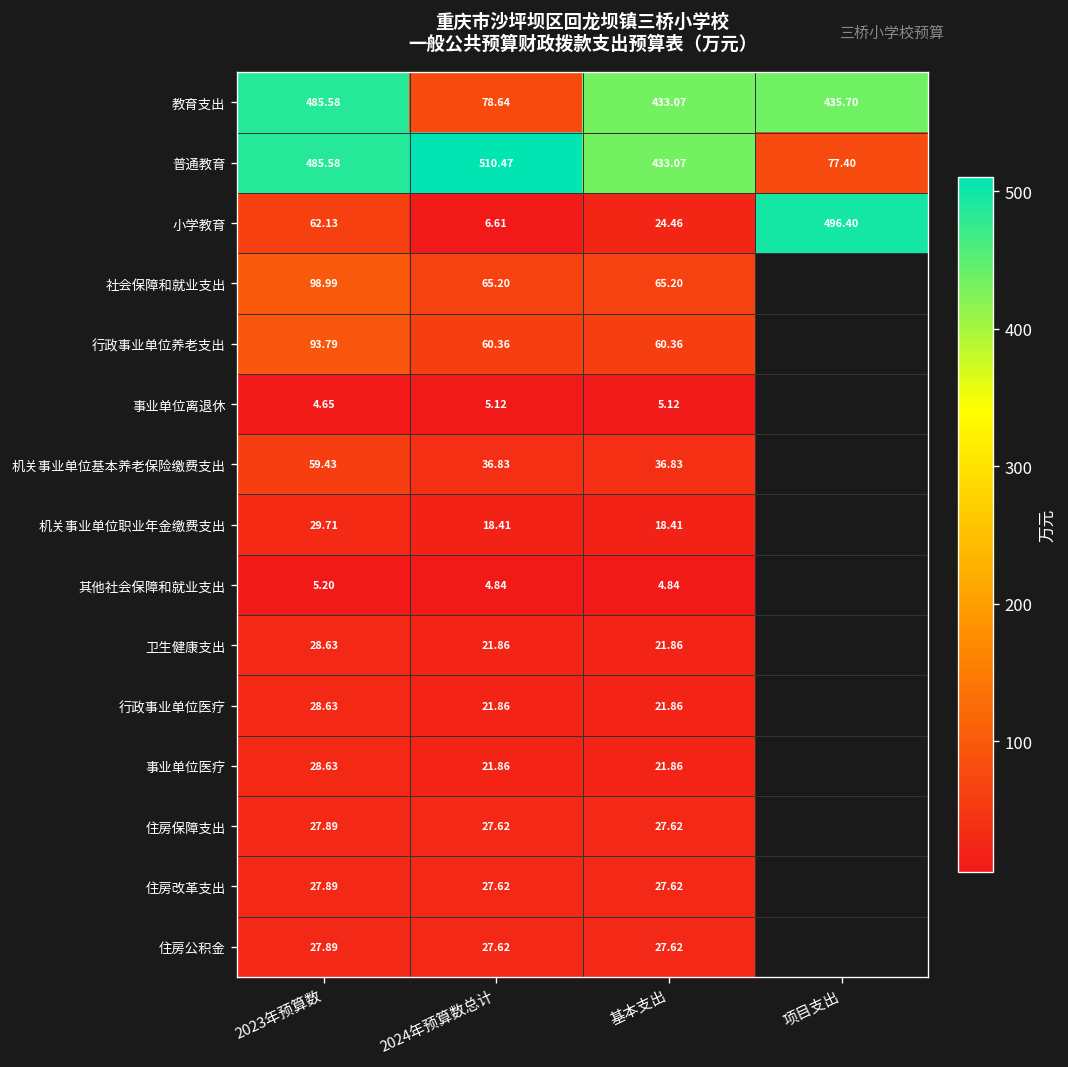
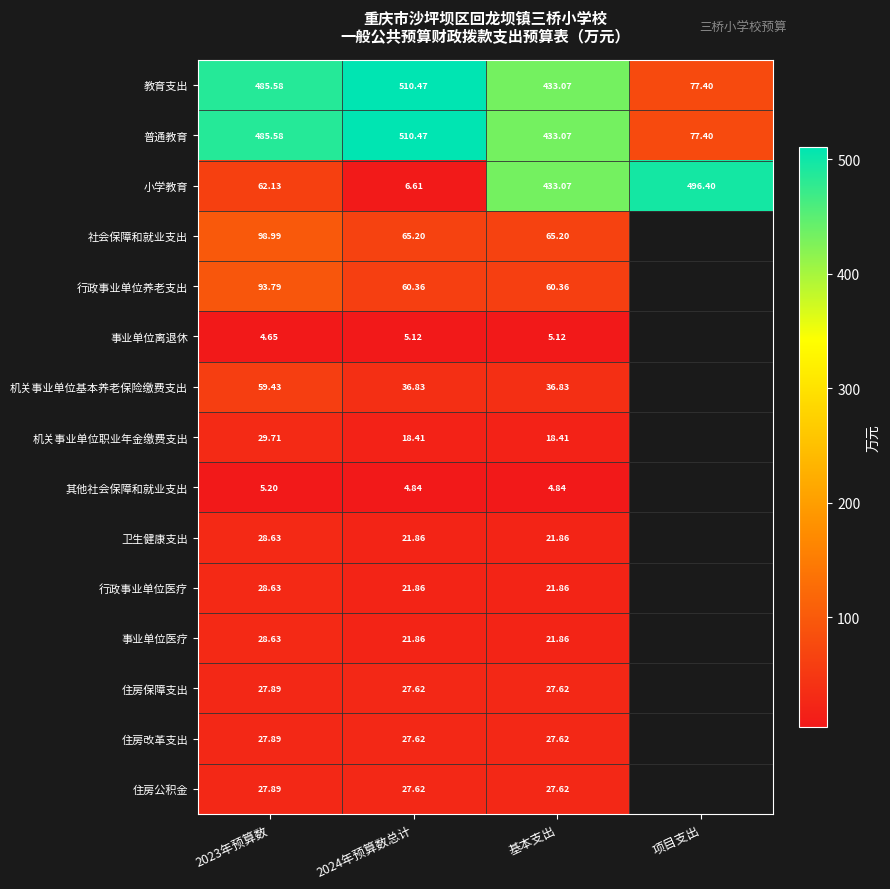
教育支出, 2024年预算数总计: 78.64 -> 510.47
教育支出, 项目支出: 435.70 -> 77.40
小学教育, 基本支出: 24.46 -> 433.07
